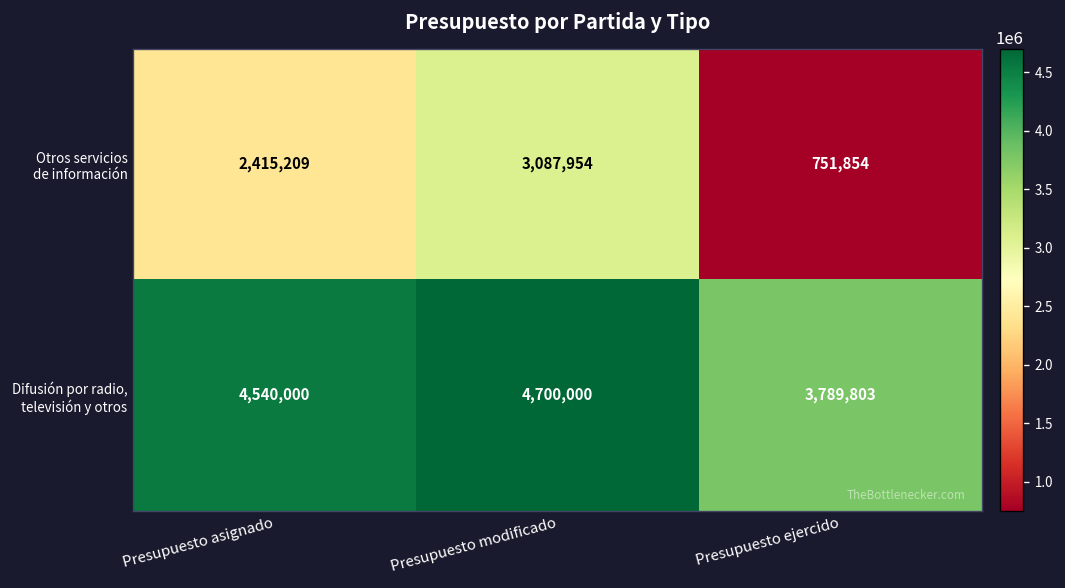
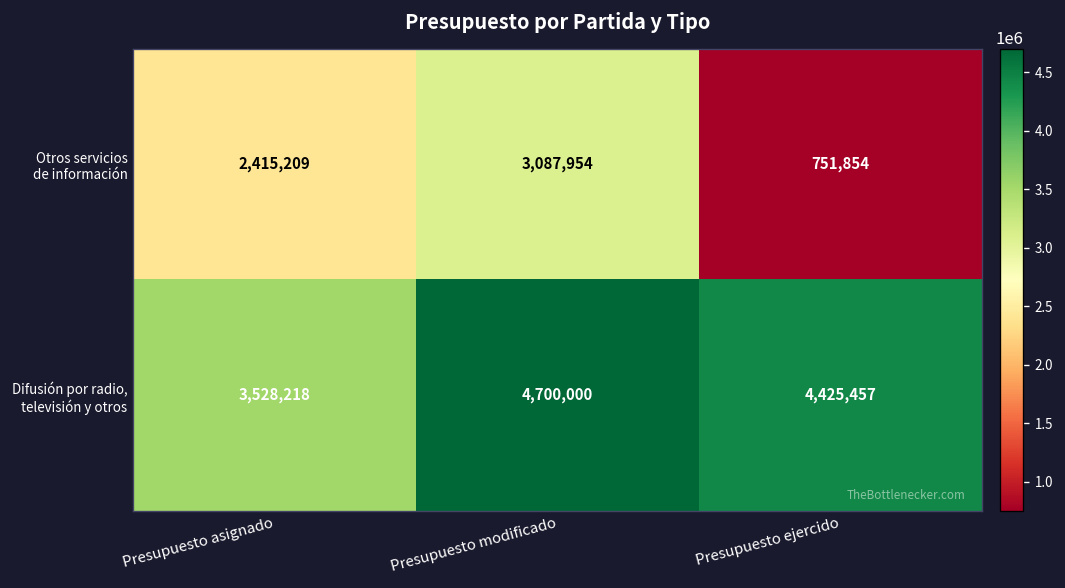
Difusión por radio, televisión y otros, Presupuesto asignado: 4,540,000 -> 3,528,218
Difusión por radio, televisión y otros, Presupuesto ejercido: 3,789,803 -> 4,425,457
